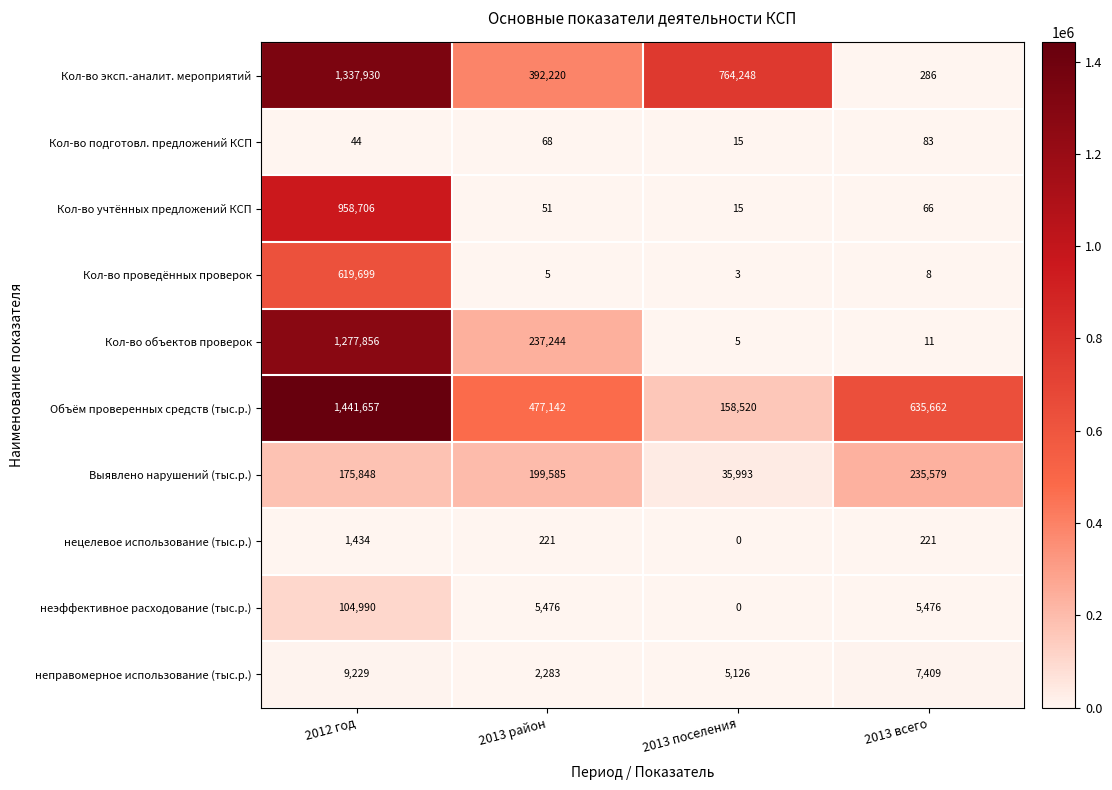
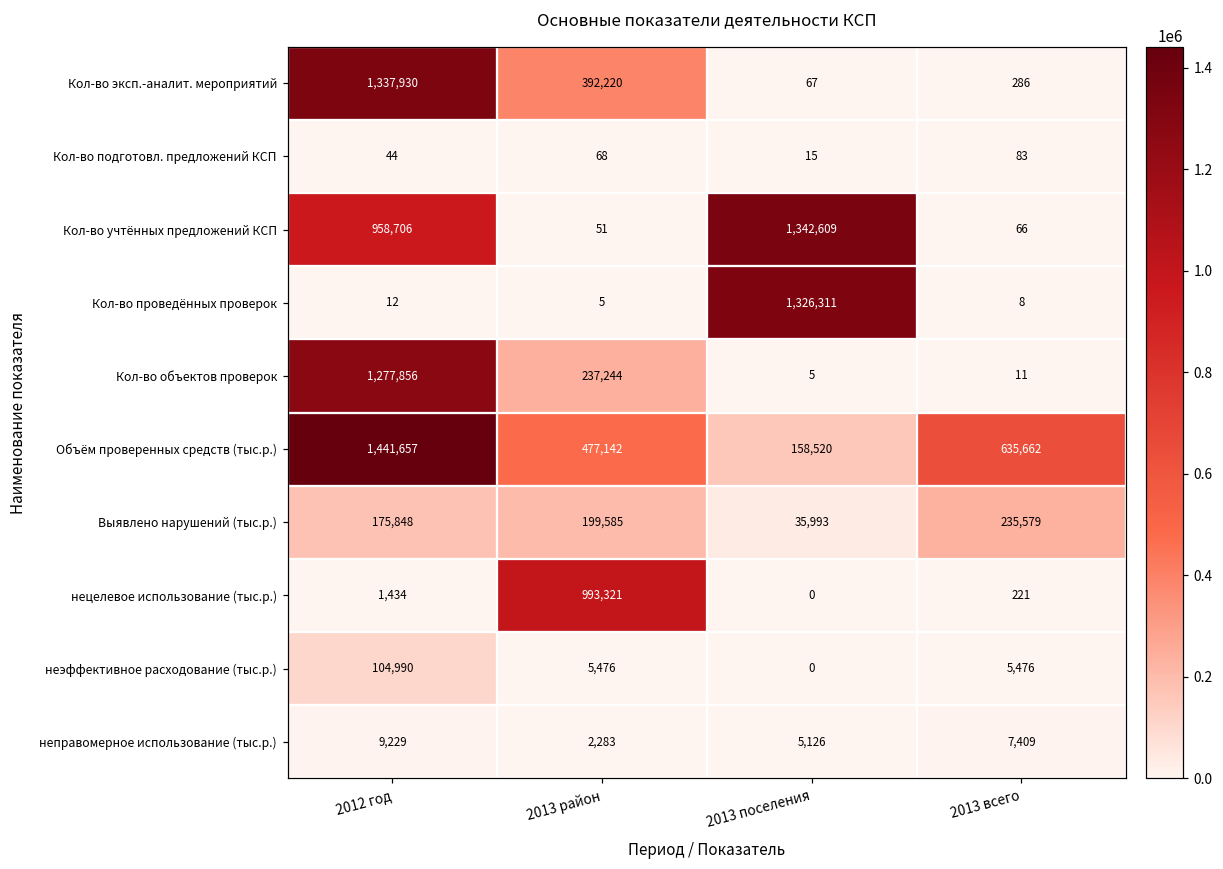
Кол-во эксп.-аналит. мероприятий, 2013 поселения: 764,248 -> 67
Кол-во учтённых предложений КСП, 2013 поселения: 15 -> 1,342,609
Кол-во проведённых проверок, 2012 год: 619,699 -> 12
Кол-во проведённых проверок, 2013 поселения: 3 -> 1,326,311
нецелевое использование (тыс.р.), 2013 район: 221 -> 993,321
